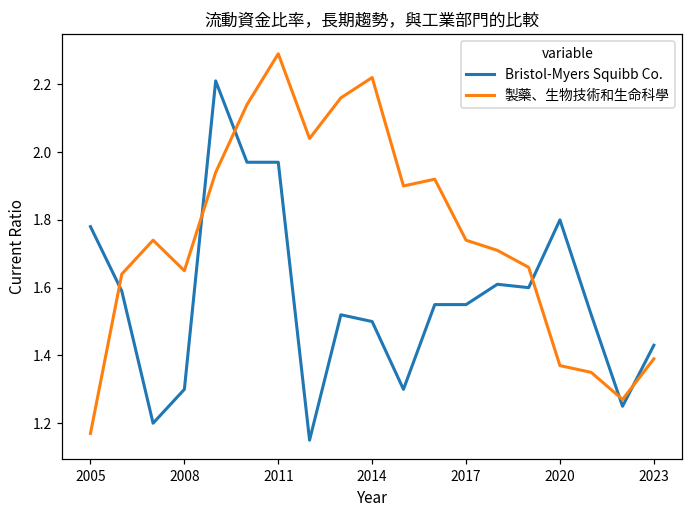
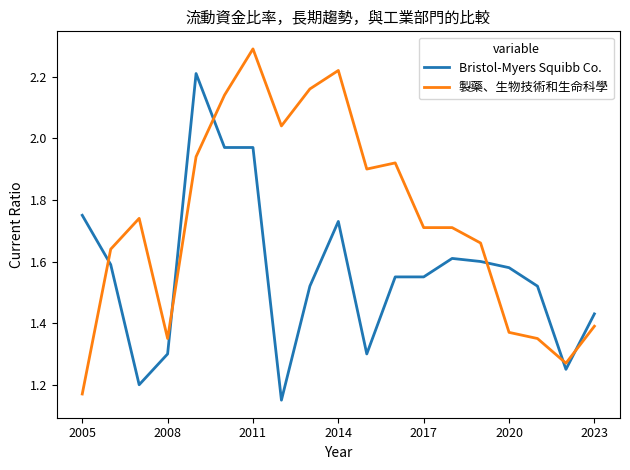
Bristol-Myers Squibb Co., 2005: 1.78 -> 1.75
製藥、生物技術和生命科學, 2008: 1.65 -> 1.35
Bristol-Myers Squibb Co., 2014: 1.50 -> 1.73
製藥、生物技術和生命科學, 2017: 1.74 -> 1.71
Bristol-Myers Squibb Co., 2020: 1.80 -> 1.58
